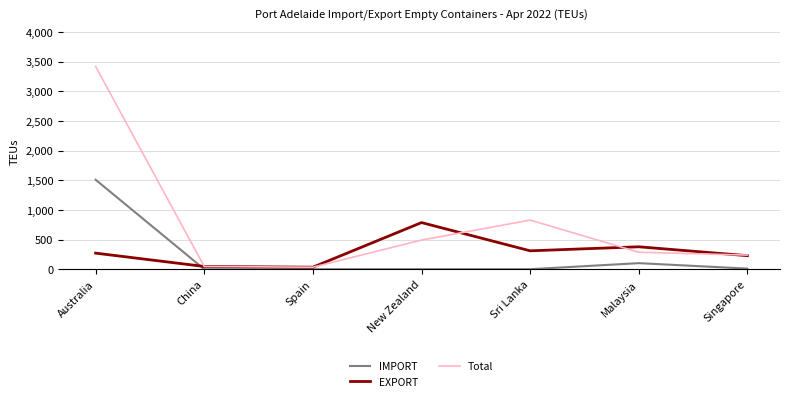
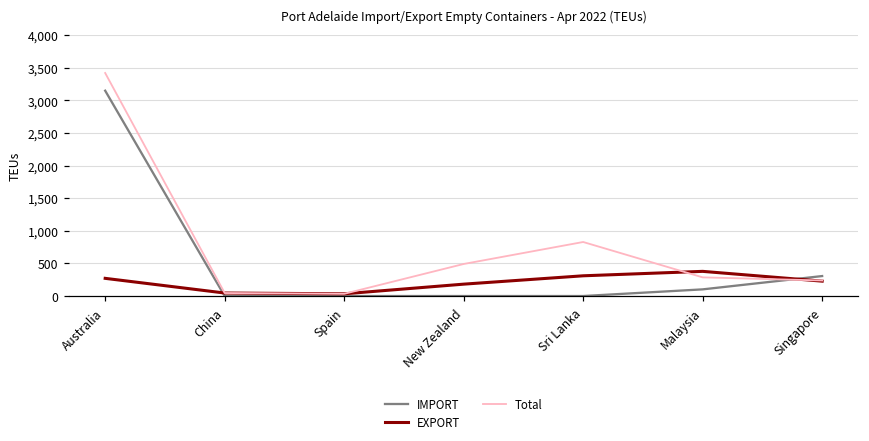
IMPORT, Australia: 1,500 -> 3,100
EXPORT, New Zealand: 800 -> 200
IMPORT, Singapore: 0 -> 300
